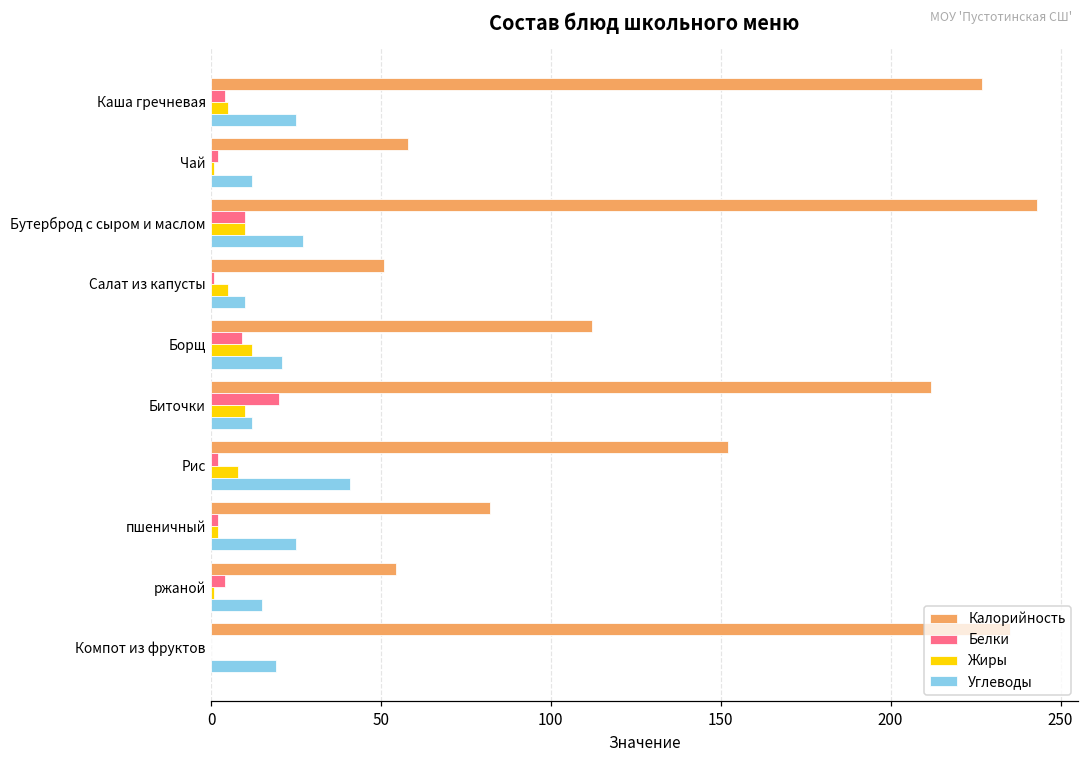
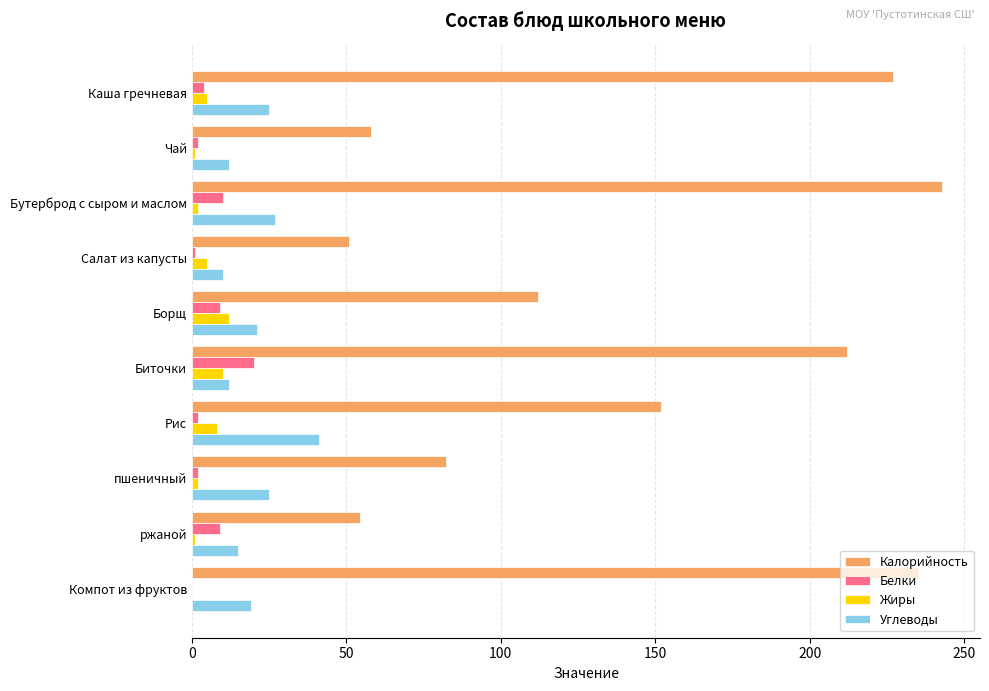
Жиры, Бутерброд с сыром и маслом: 10 -> 2
Белки, ржаной: 4 -> 9
